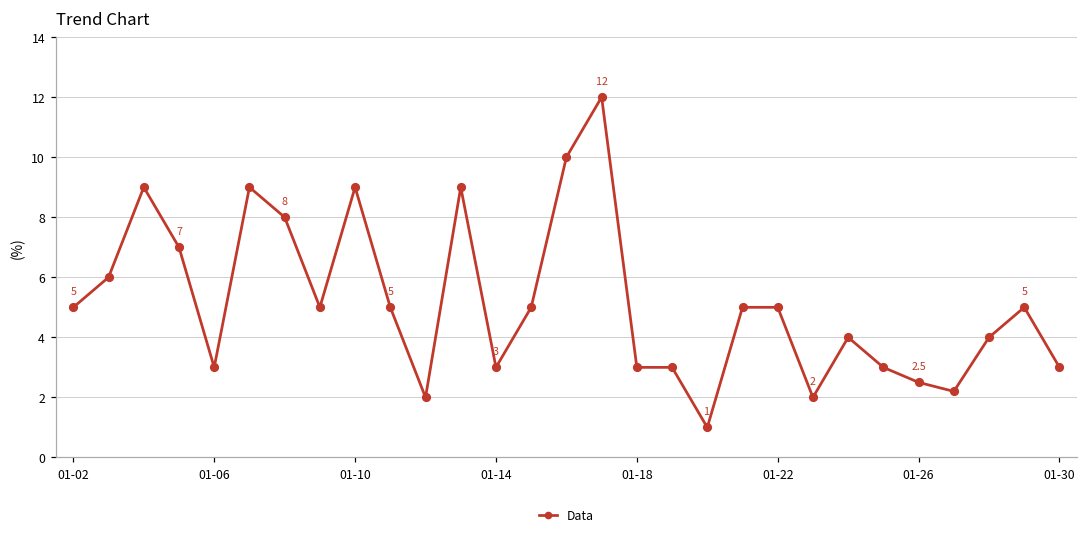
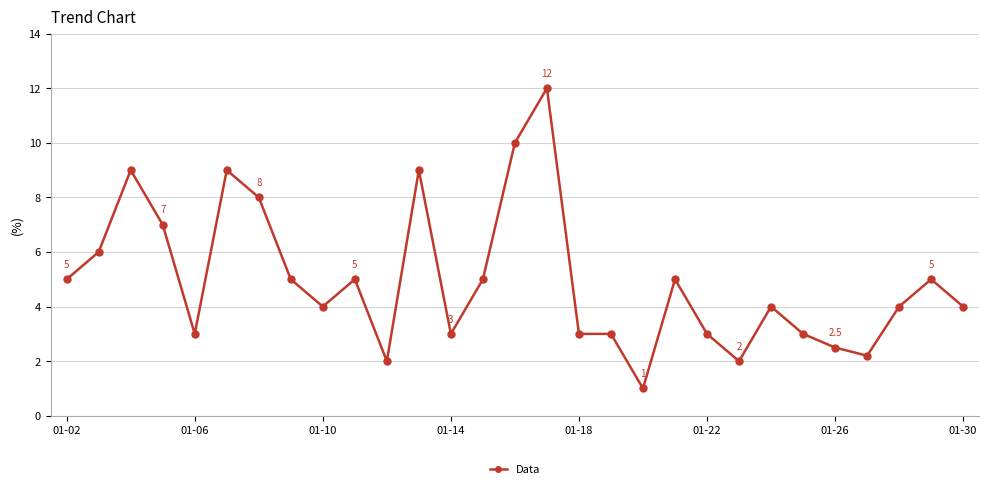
01-10: 9 -> 4
01-22: 5 -> 3
01-30: 3 -> 4
